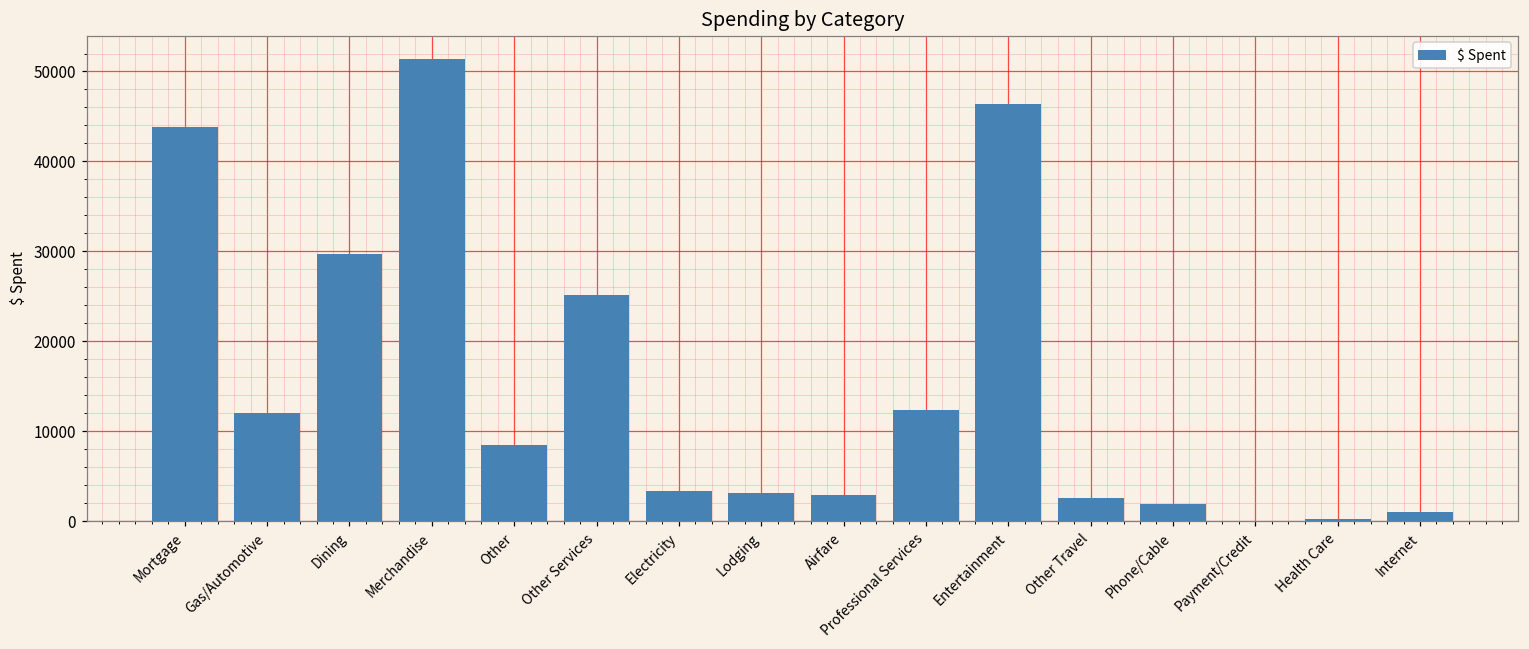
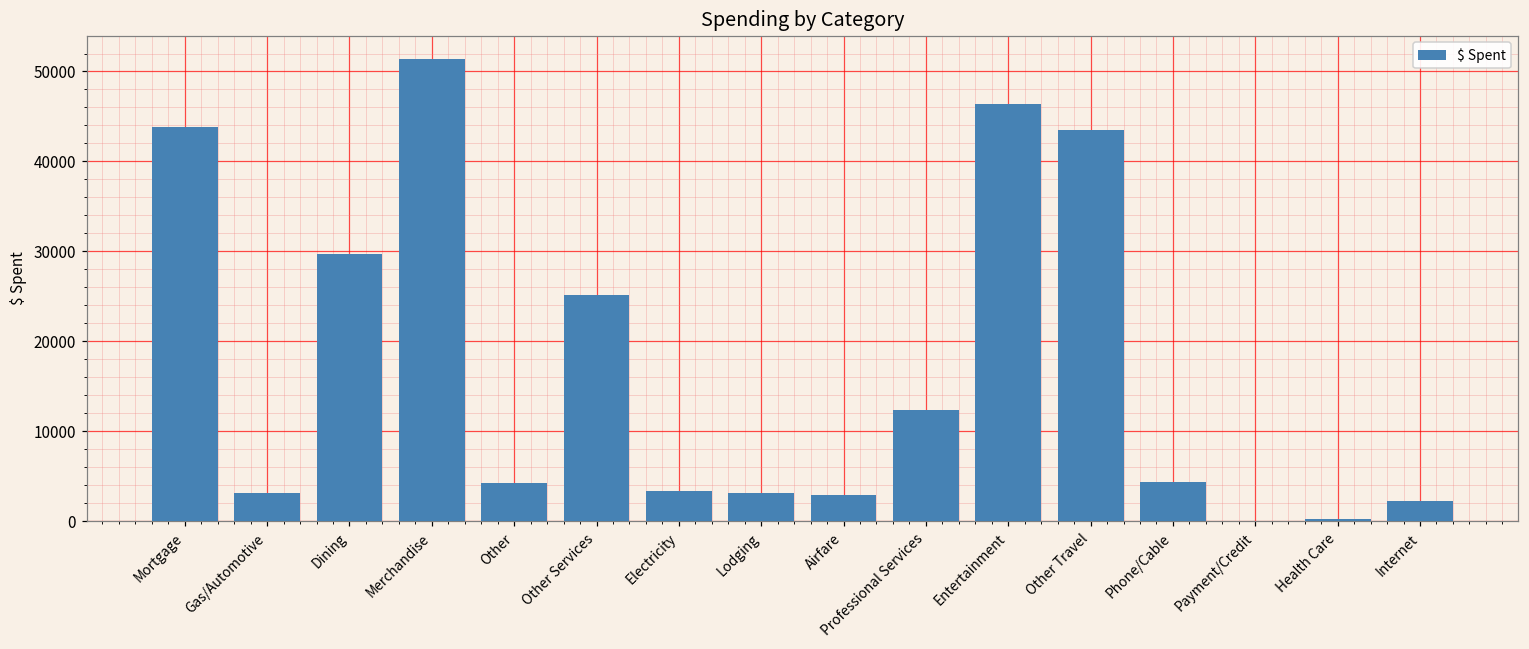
Gas/Automotive: 12000 -> 3000
Other: 9000 -> 4000
Other Travel: 3000 -> 44000
Phone/Cable: 2000 -> 4000
Internet: 1000 -> 2000
